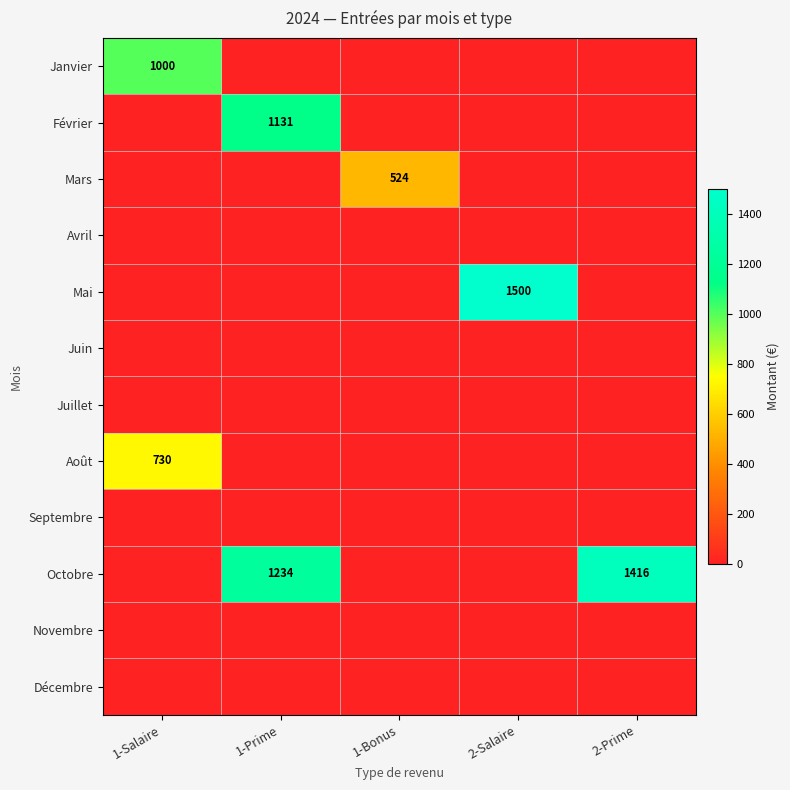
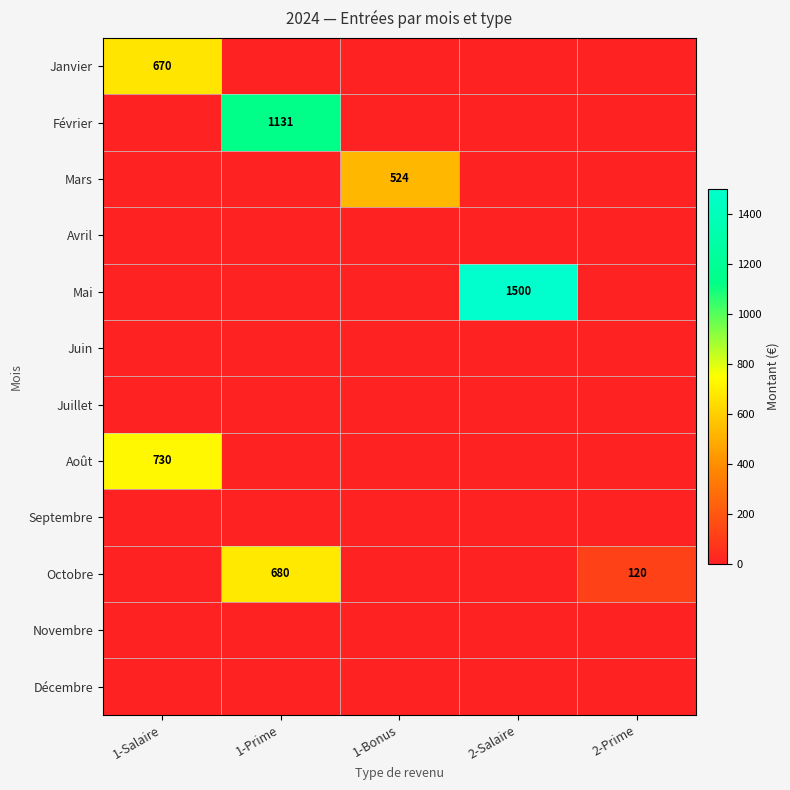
Janvier, 1-Salaire: 1000 -> 670
Octobre, 1-Prime: 1234 -> 680
Octobre, 2-Prime: 1416 -> 120
